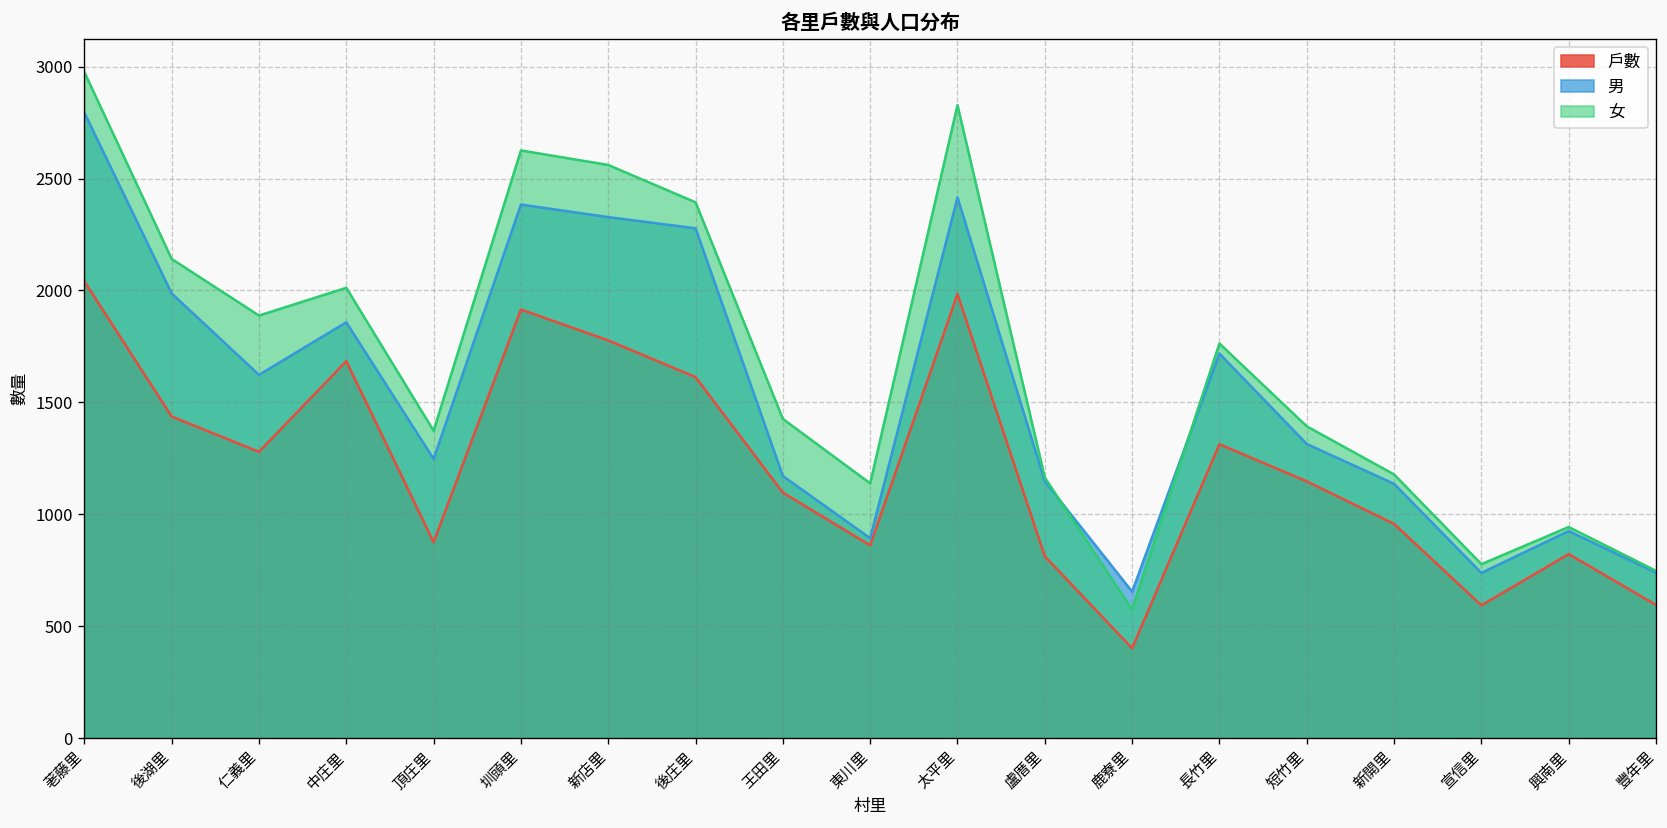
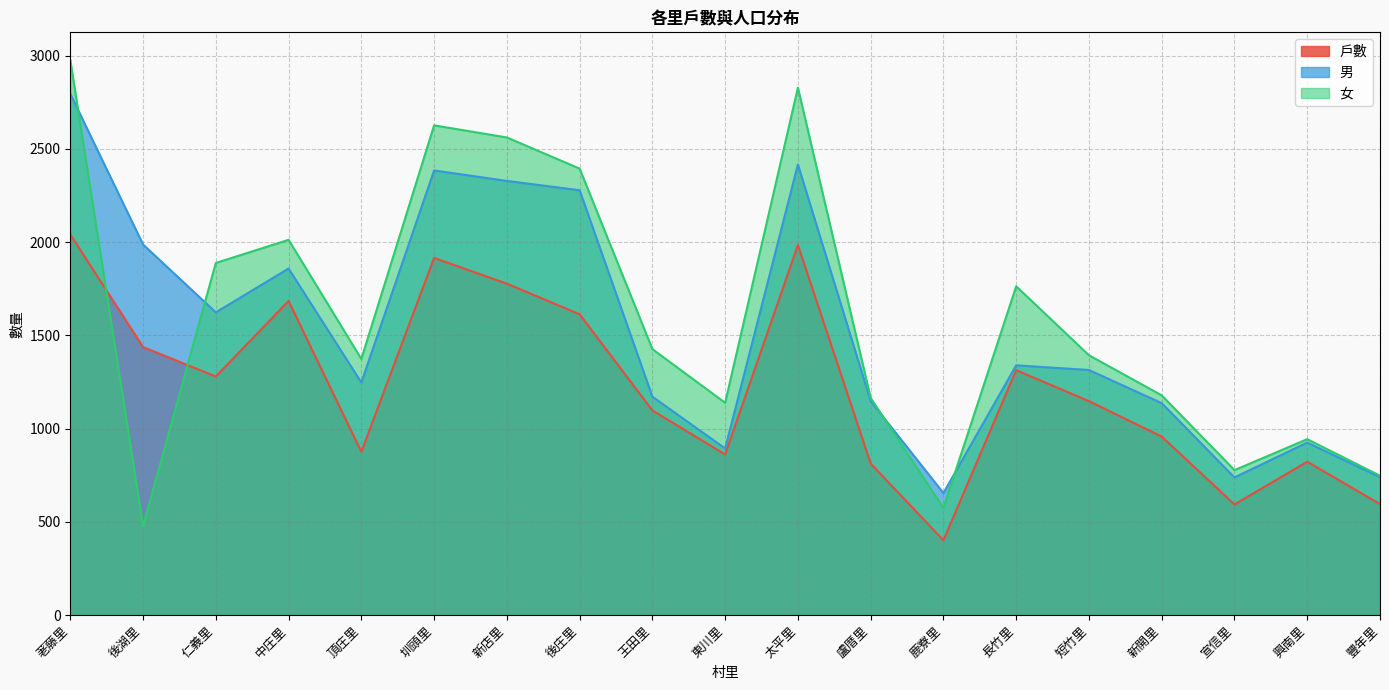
女, 後湖里: 2140 -> 480
男, 長竹里: 1720 -> 1340
